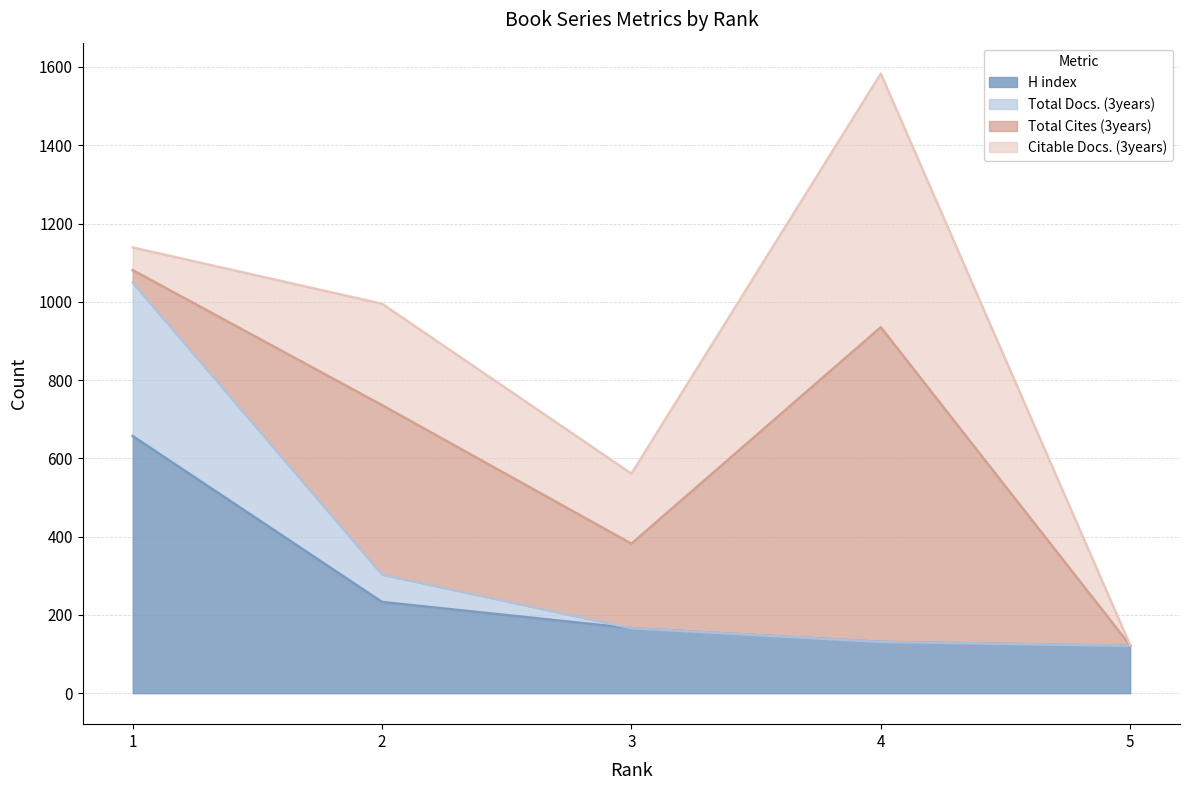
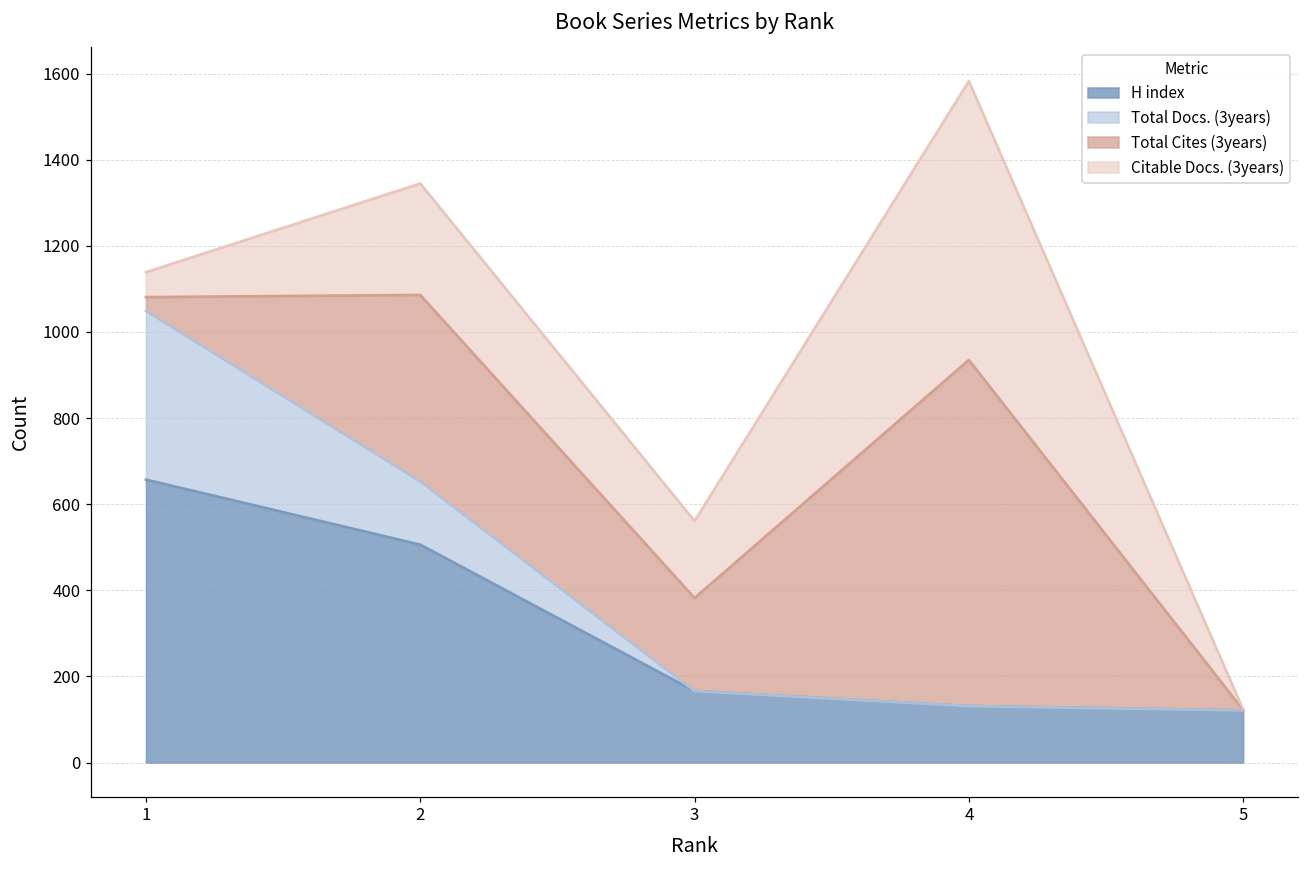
H index, 2: 230 -> 510
Total Docs. (3years), 2: 70 -> 150
